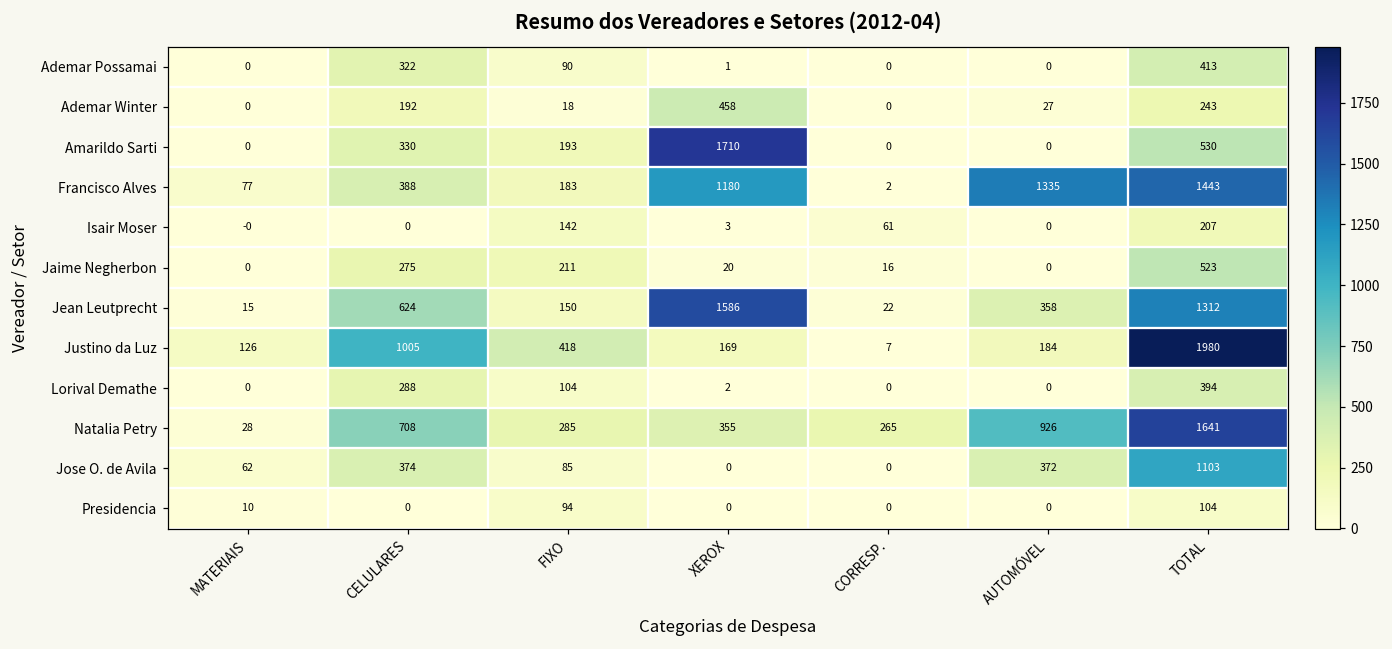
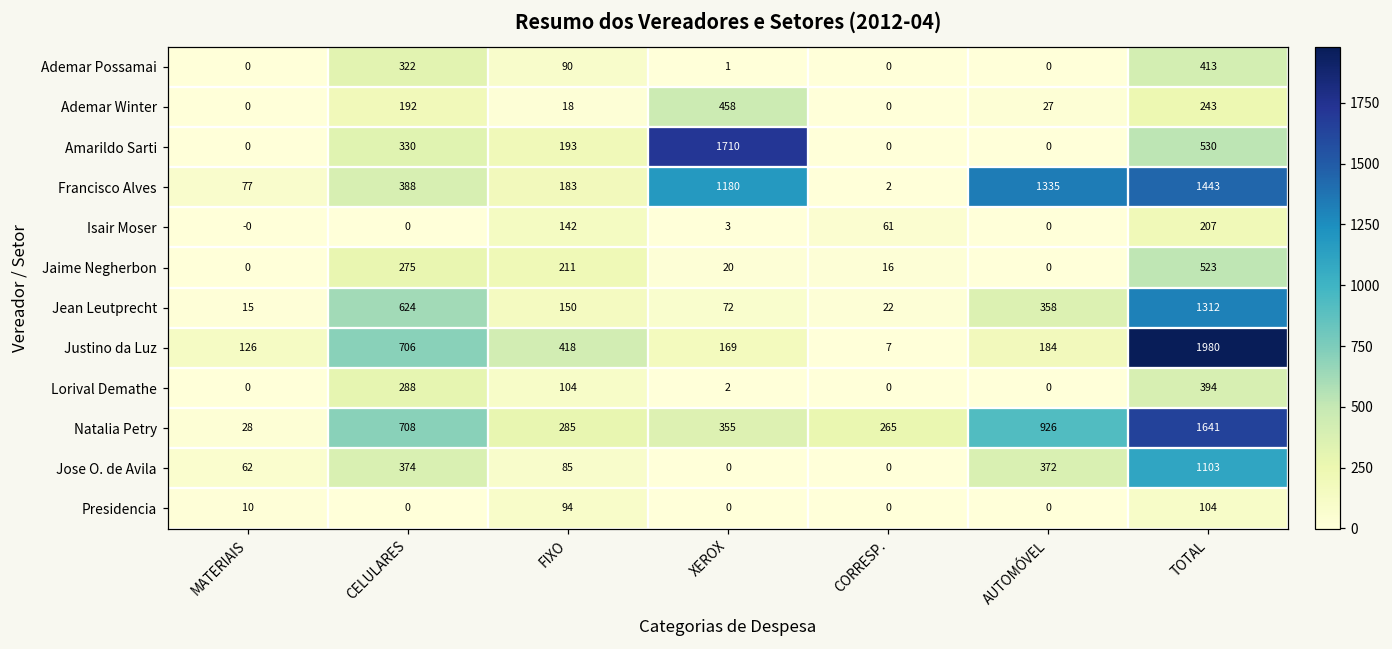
Jean Leutprecht, XEROX: 1586 -> 72
Justino da Luz, CELULARES: 1005 -> 706
